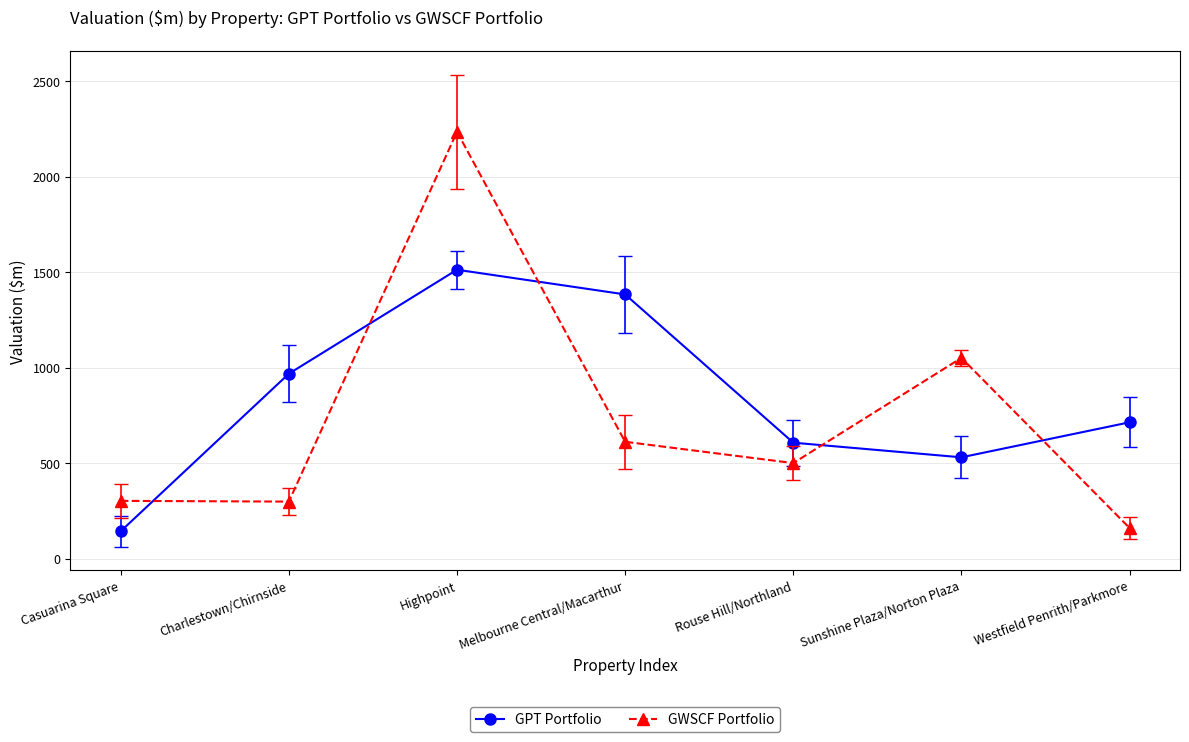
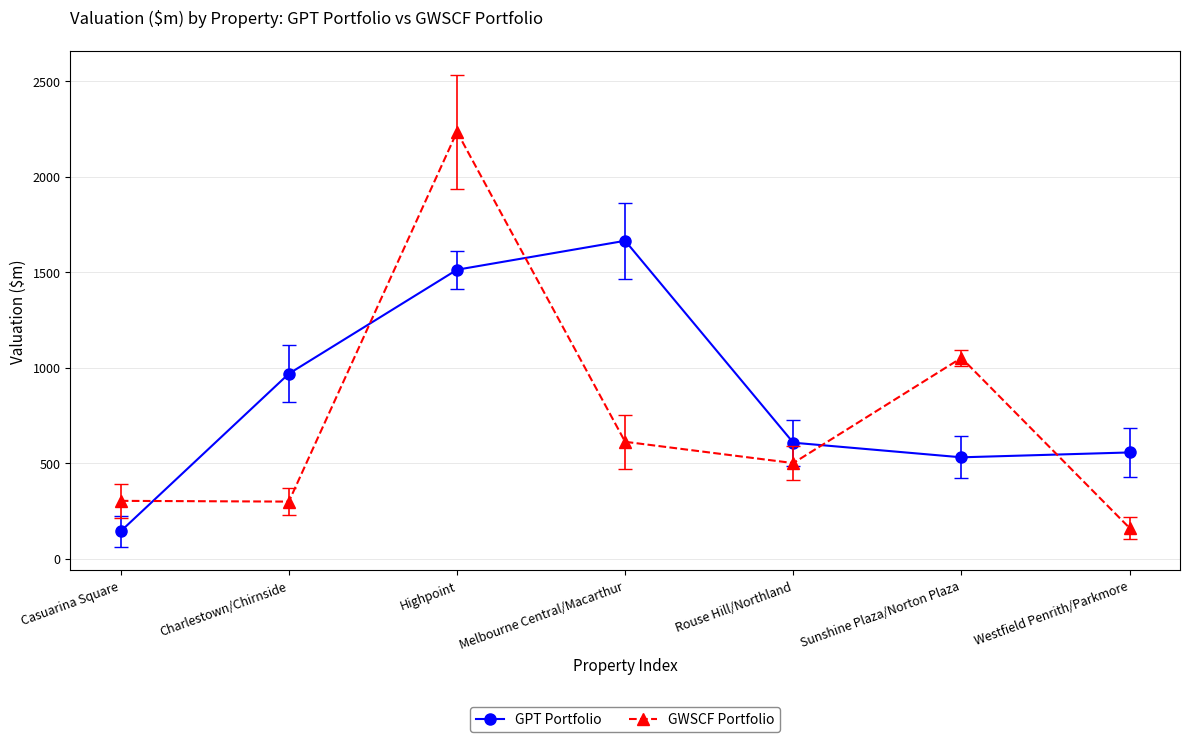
GPT Portfolio, Melbourne Central/Macarthur: 1380 -> 1660
GPT Portfolio, Westfield Penrith/Parkmore: 710 -> 560
